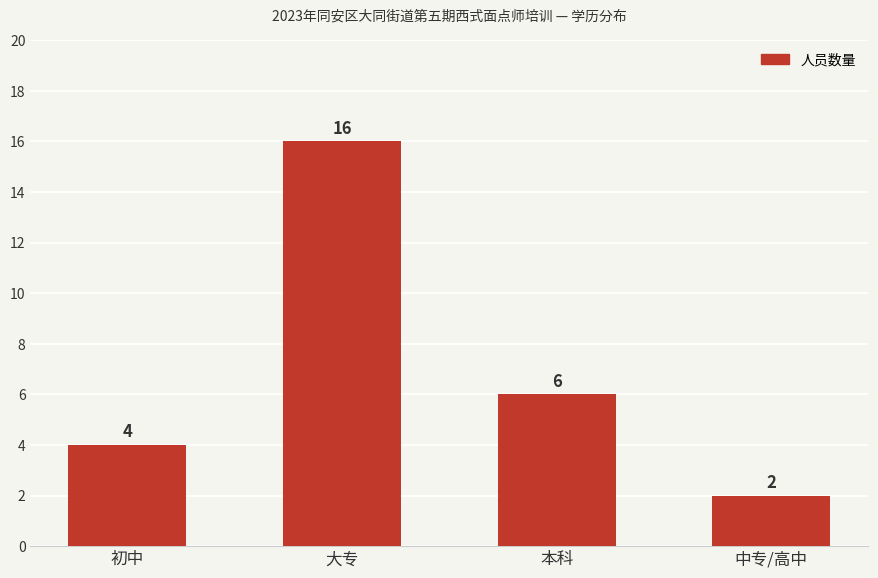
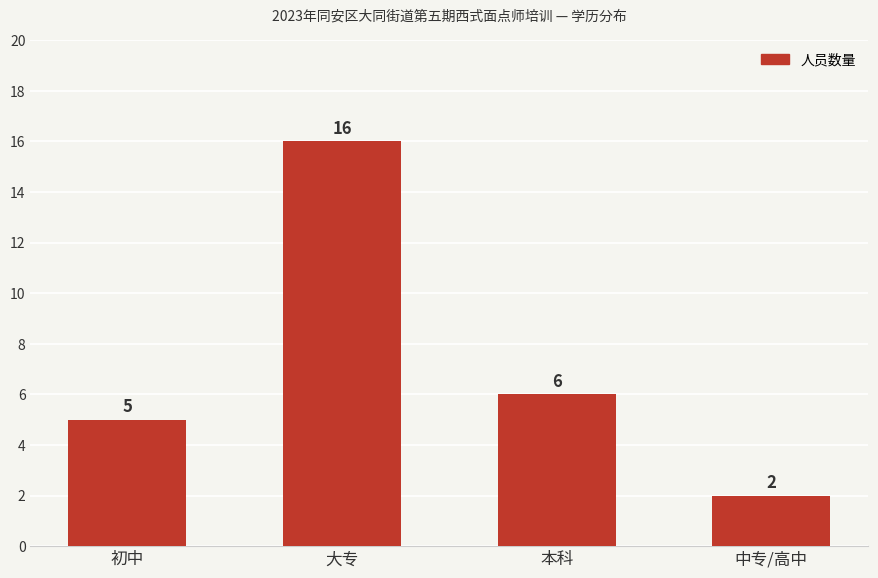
初中: 4 -> 5
